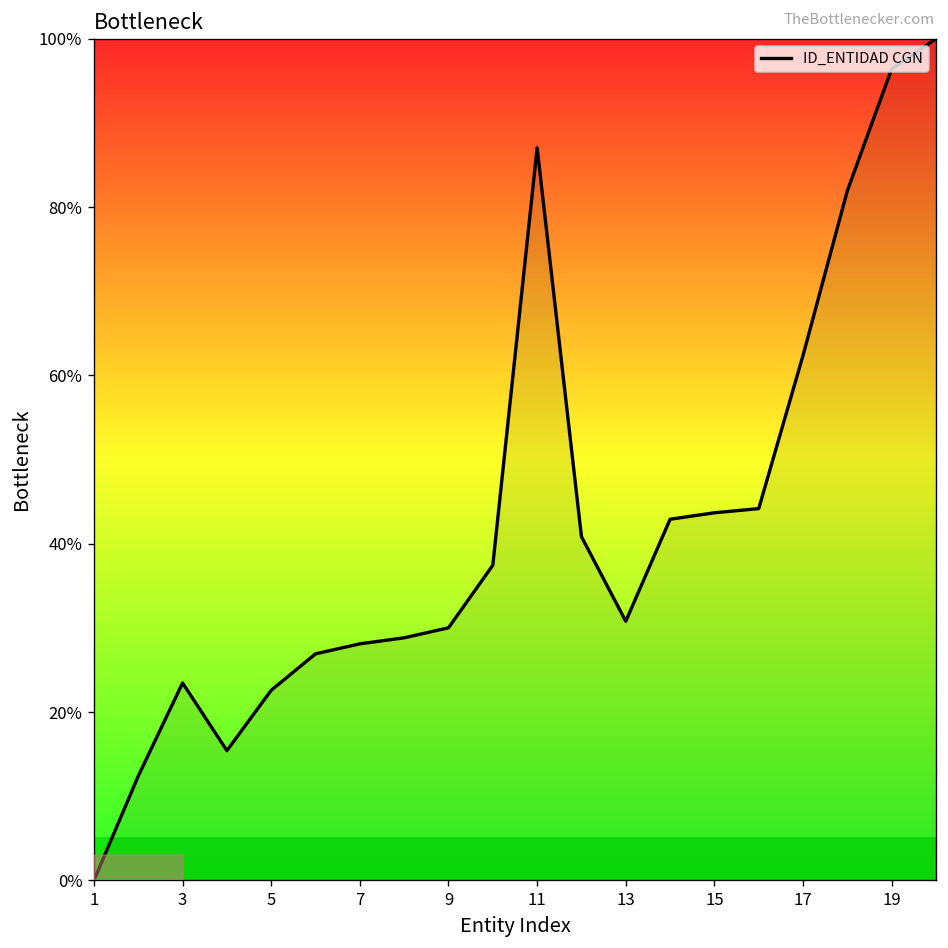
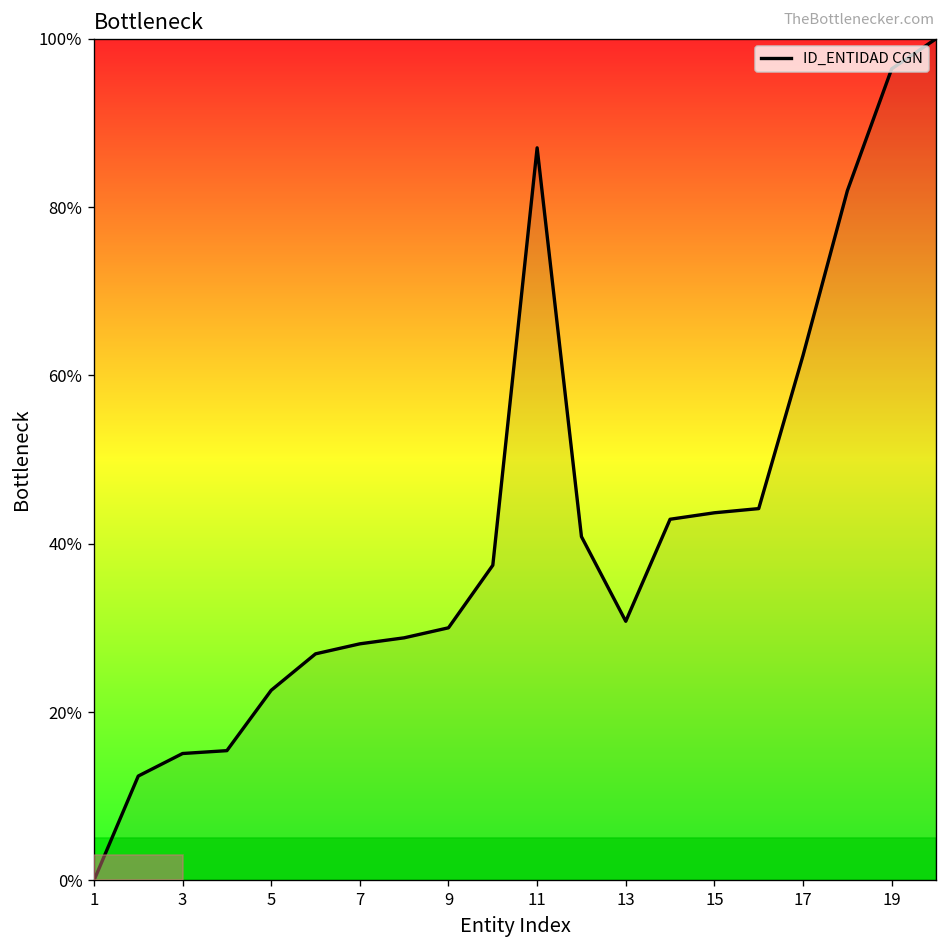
3: 23% -> 15%
